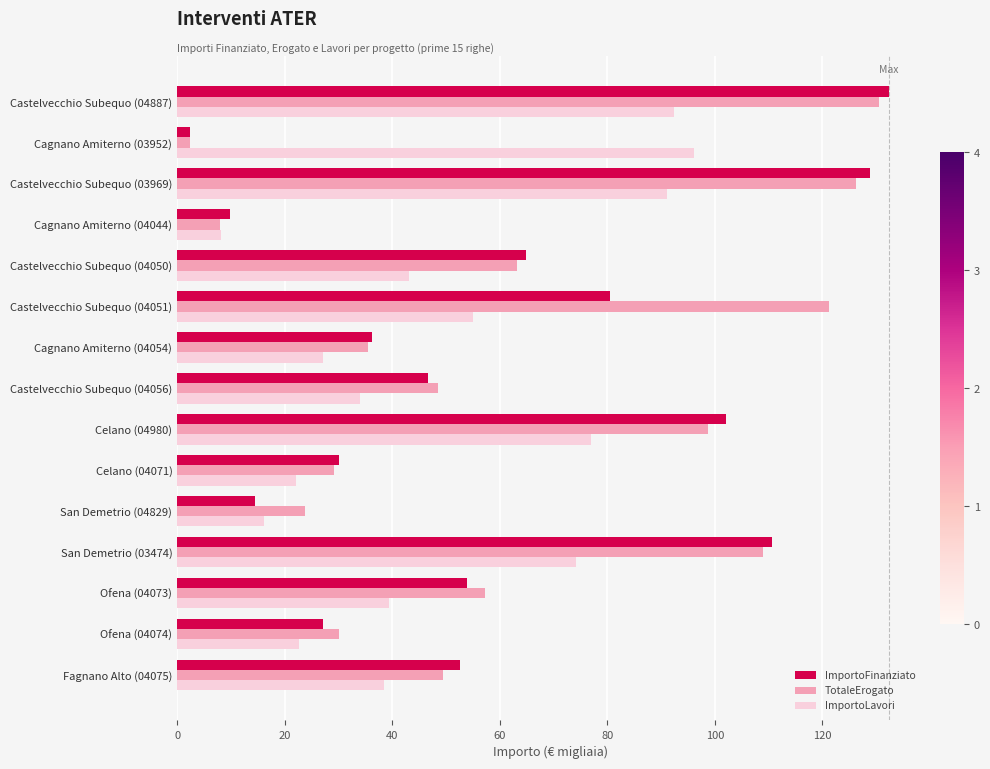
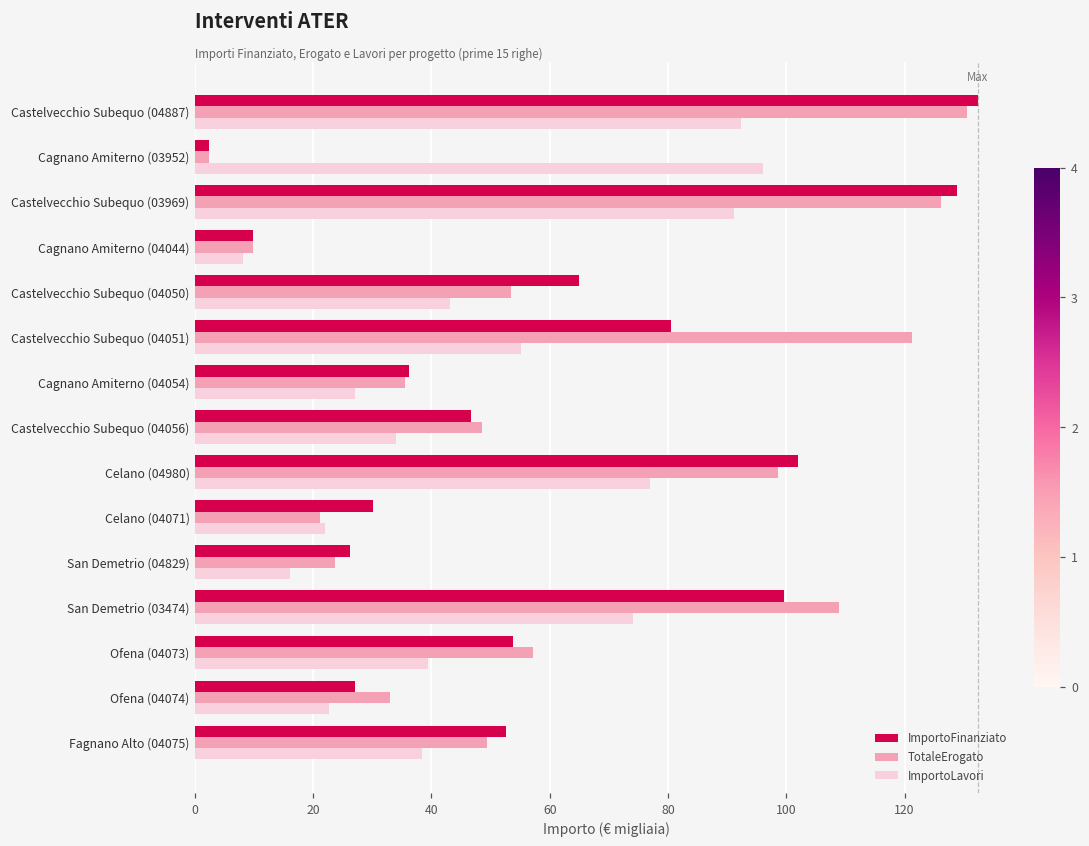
TotaleErogato, Cagnano Amiterno (04044): 8 -> 10
TotaleErogato, Castelvecchio Subequo (04050): 63 -> 54
TotaleErogato, Celano (04071): 29 -> 21
ImportoFinanziato, San Demetrio (04829): 15 -> 26
ImportoFinanziato, San Demetrio (03474): 111 -> 100
TotaleErogato, Ofena (04074): 30 -> 33
